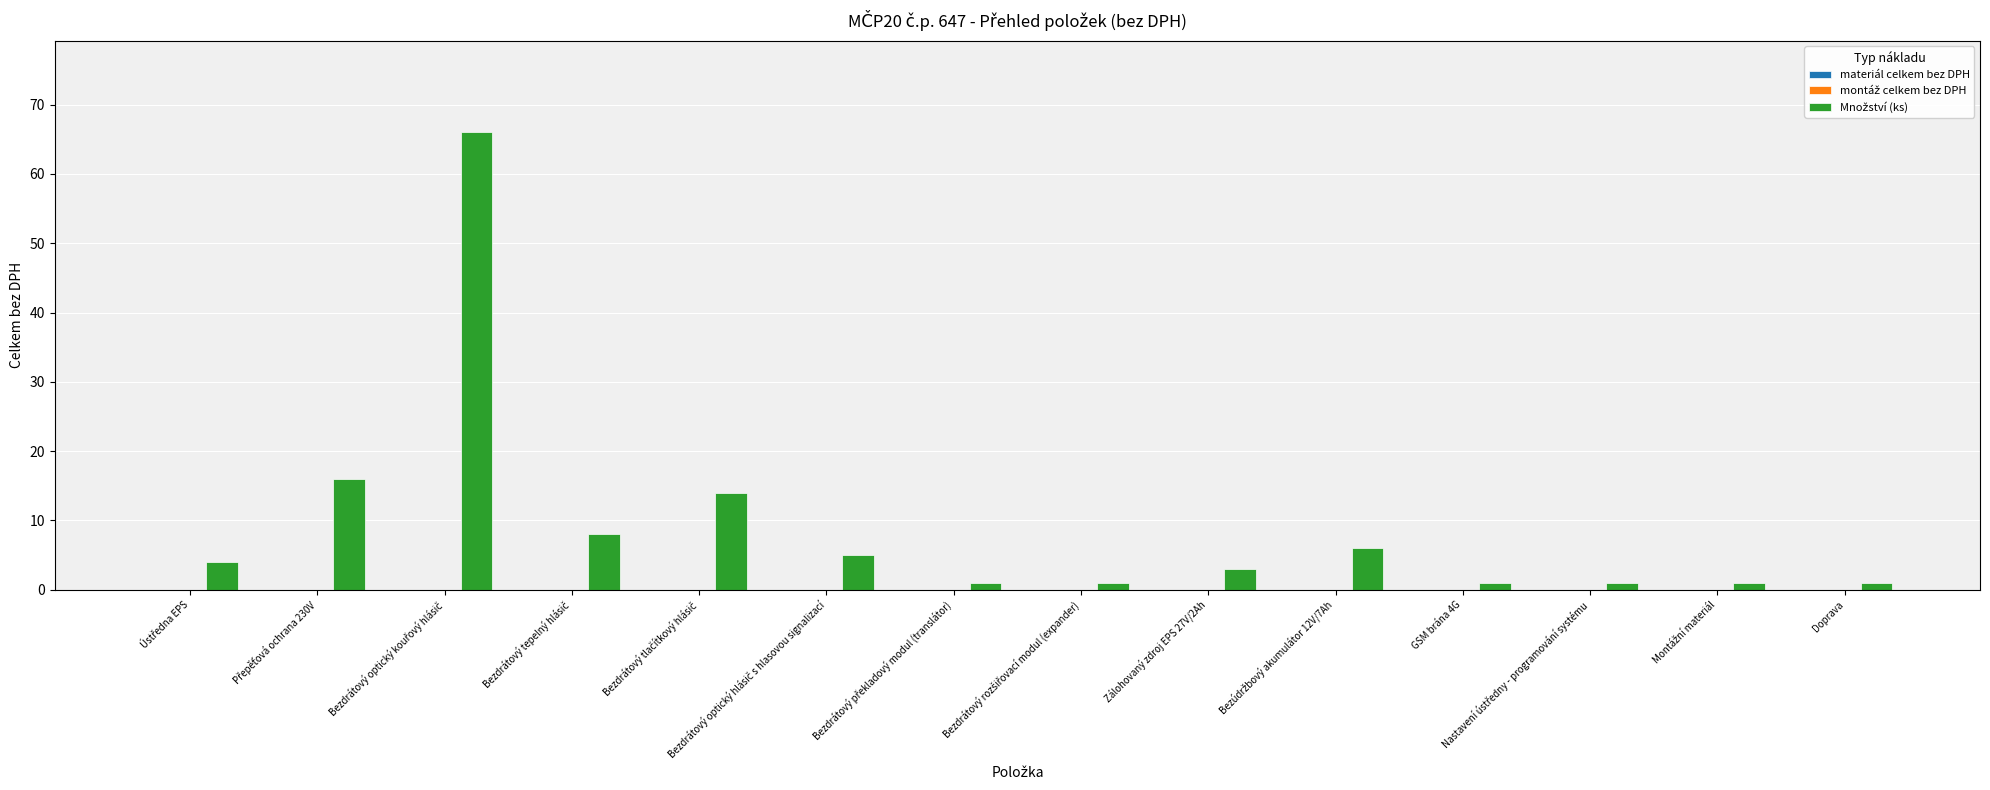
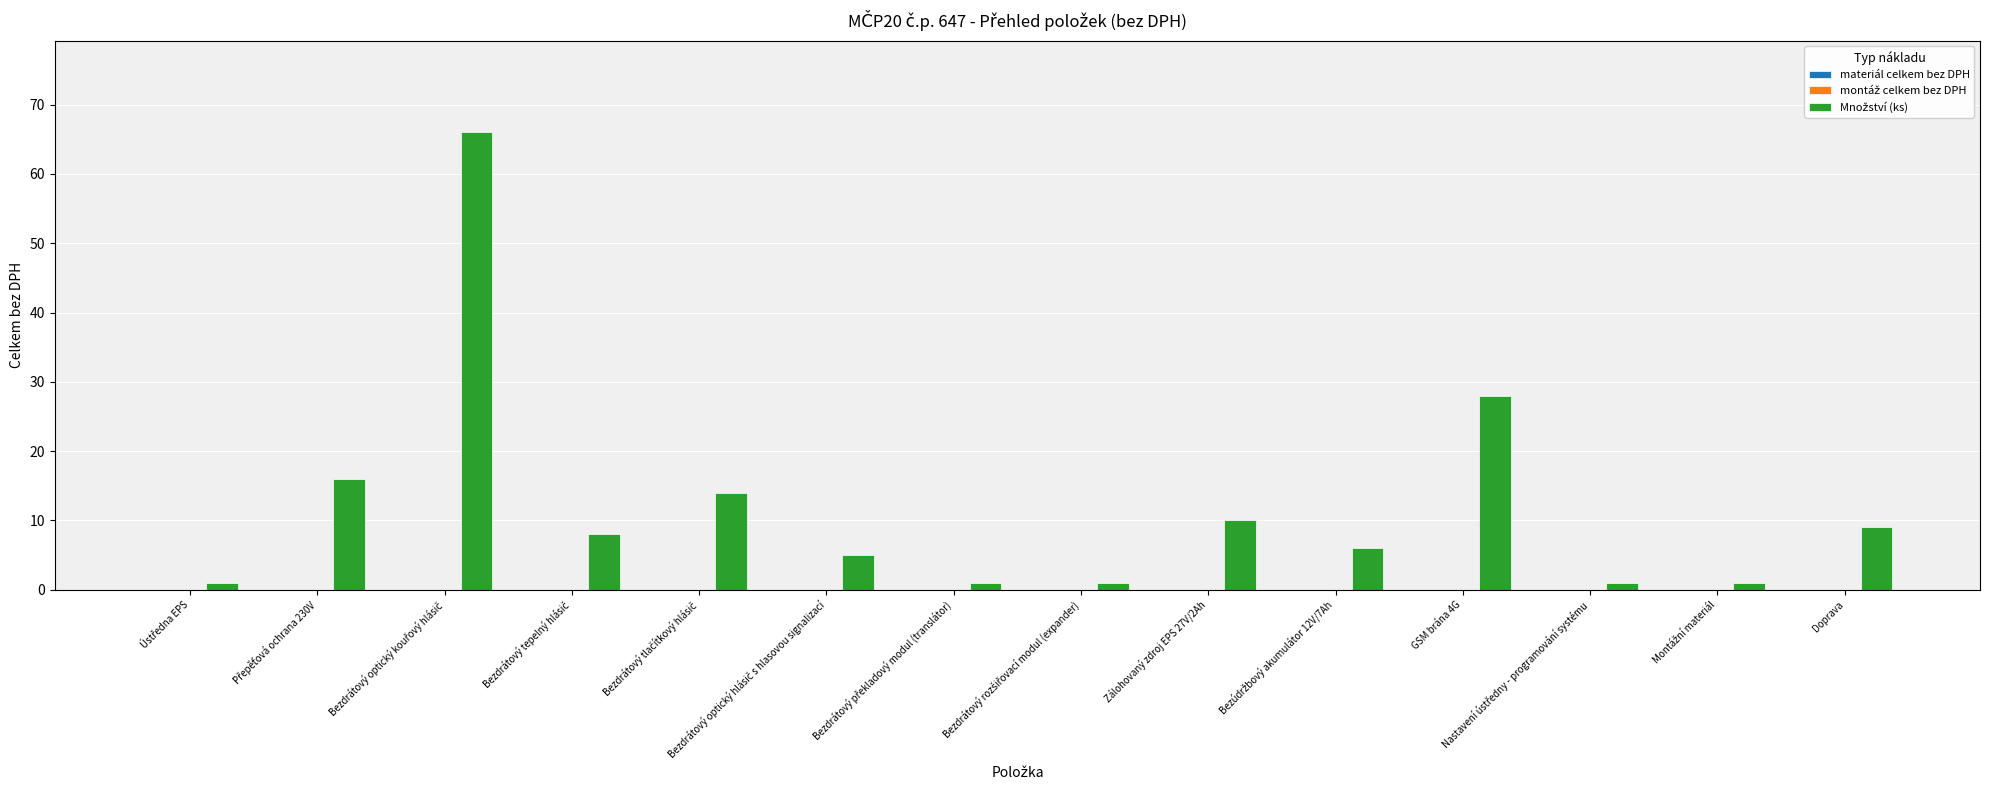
Množství (ks), Ústředna EPS: 4 -> 1
Množství (ks), Zálohovaný zdroj EPS 27V/2Ah: 3 -> 10
Množství (ks), GSM brána 4G: 1 -> 28
Množství (ks), Doprava: 1 -> 9
